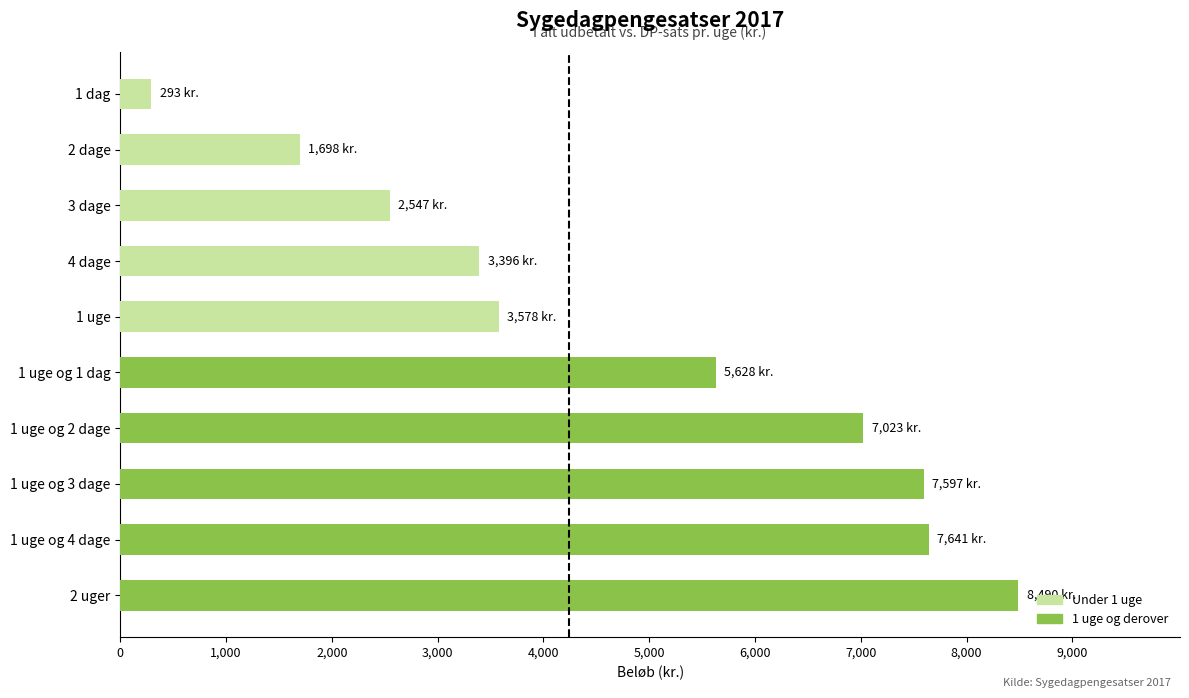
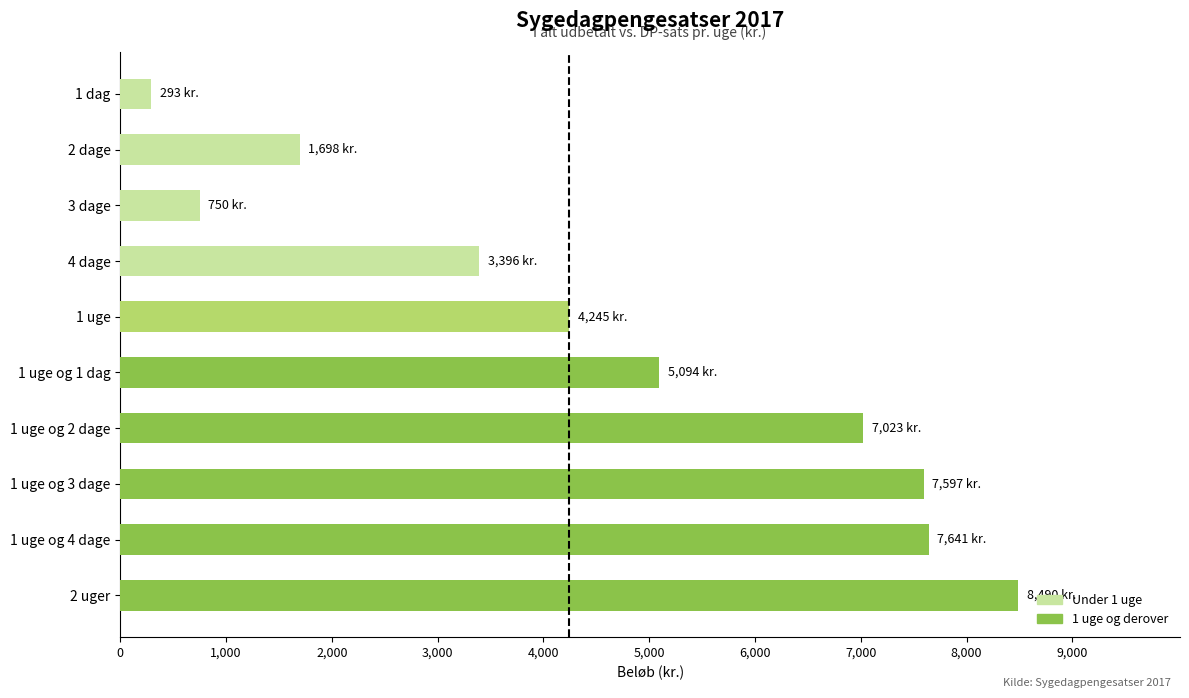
3 dage: 2,547 -> 750
1 uge: 3,578 -> 4,245
1 uge og 1 dag: 5,628 -> 5,094
